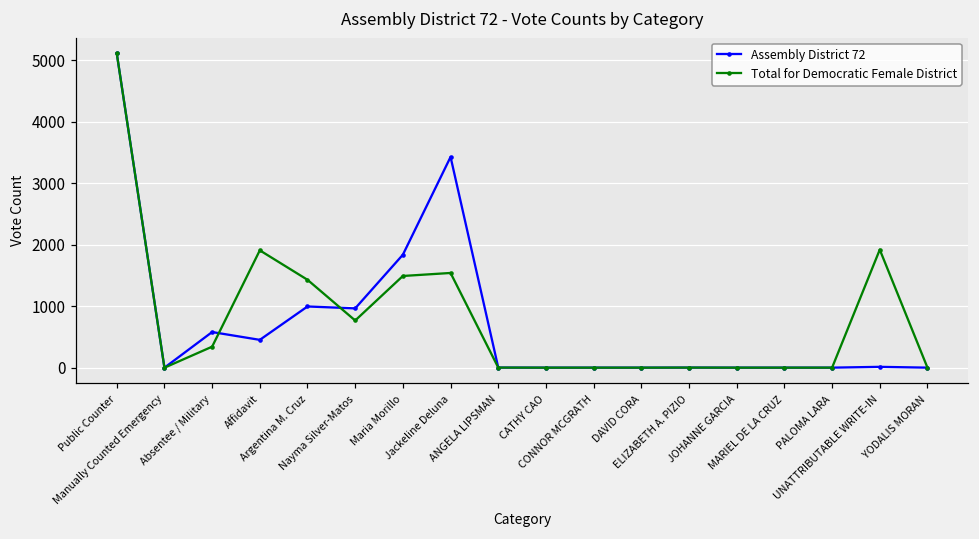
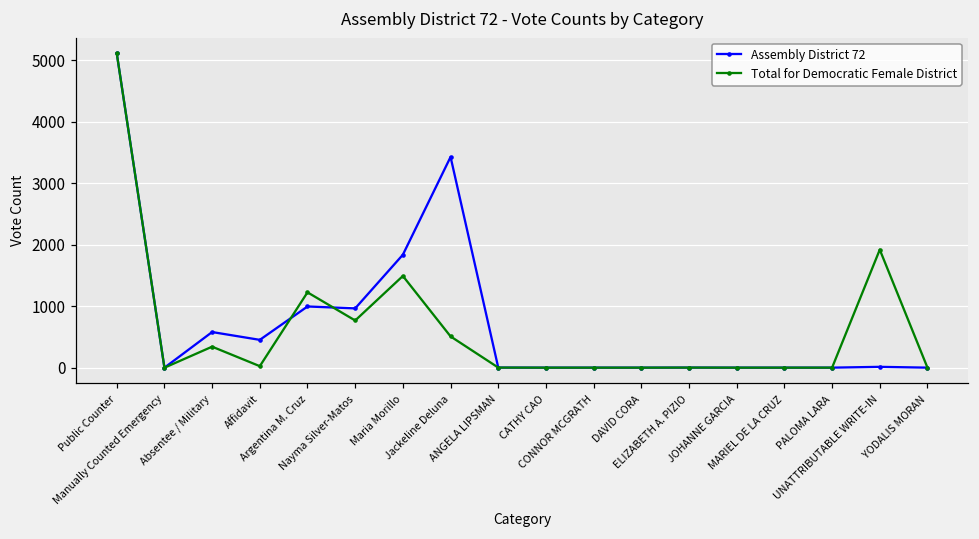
Total for Democratic Female District, Affidavit: 1900 -> 0
Total for Democratic Female District, Argentina M. Cruz: 1400 -> 1200
Total for Democratic Female District, Jackeline Deluna: 1500 -> 500
